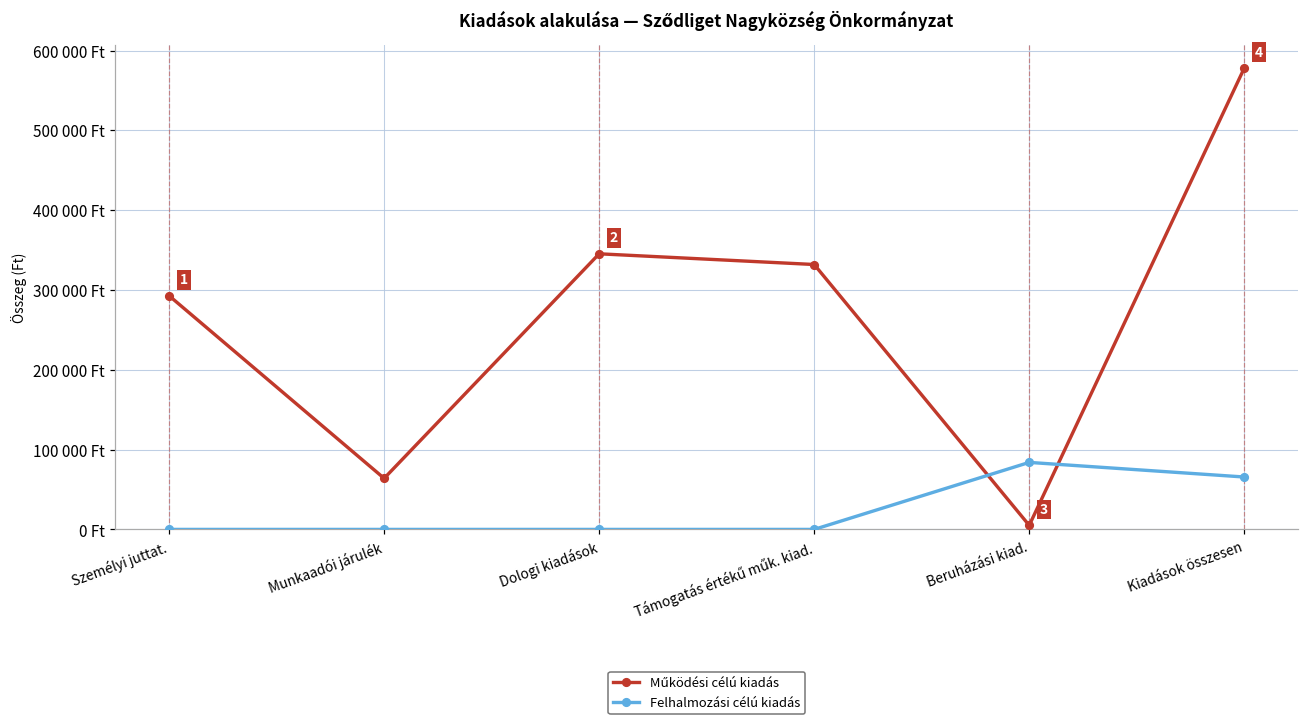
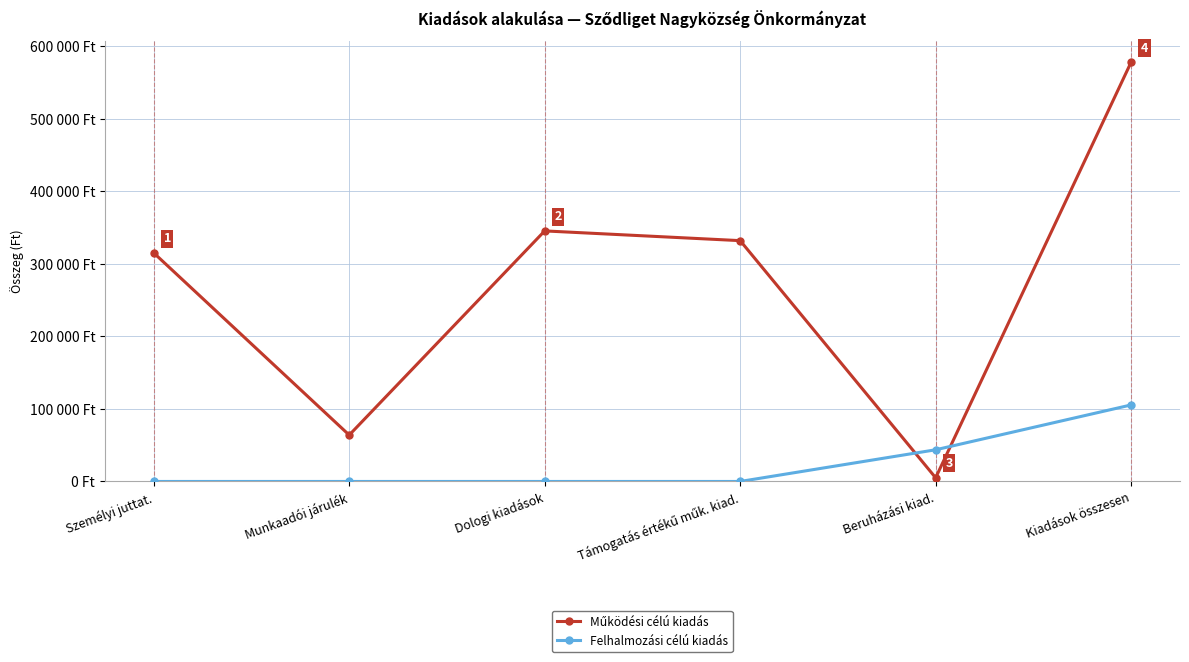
Működési célú kiadás, Személyi juttat.: 290000 Ft -> 320000 Ft
Felhalmozási célú kiadás, Beruházási kiad.: 80000 Ft -> 40000 Ft
Felhalmozási célú kiadás, Kiadások összesen: 70000 Ft -> 110000 Ft
